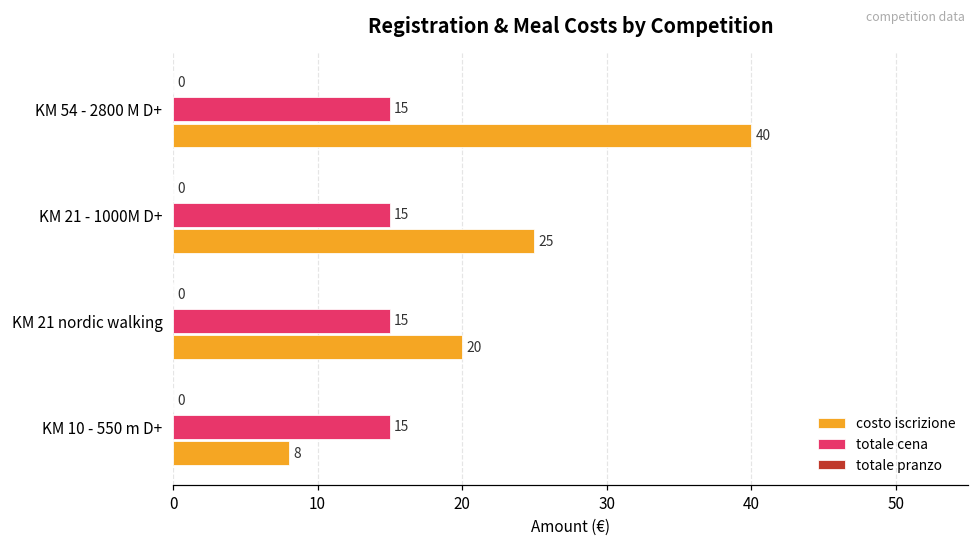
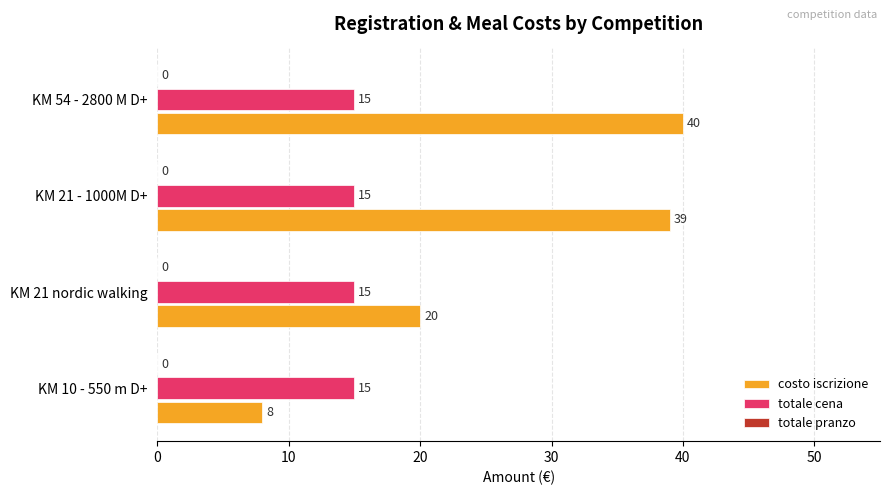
costo iscrizione, KM 21 - 1000M D+: 25 -> 39
